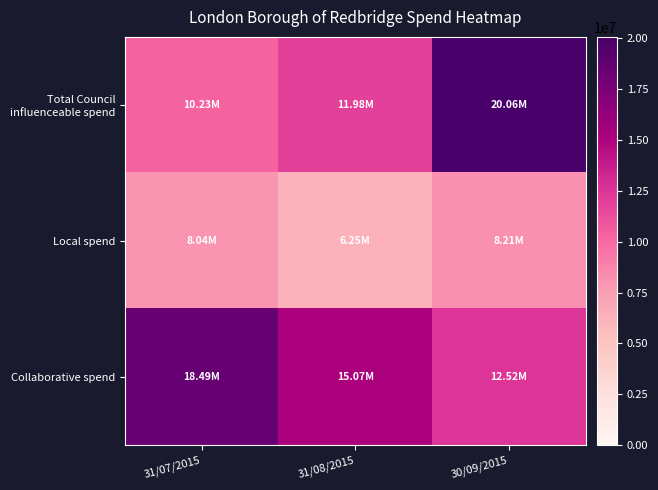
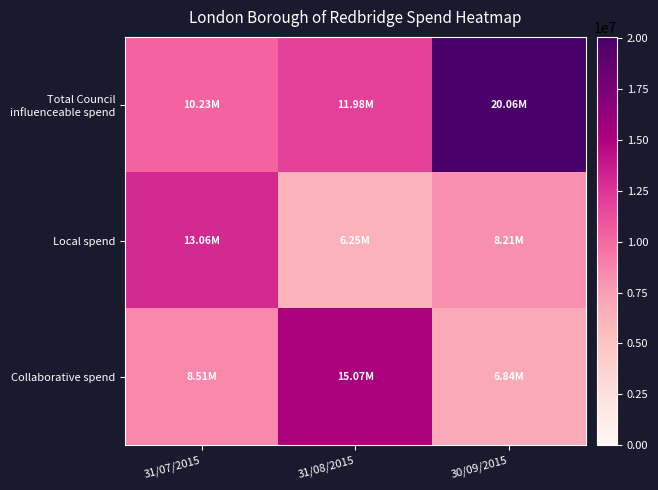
Local spend, 31/07/2015: 8.04M -> 13.06M
Collaborative spend, 31/07/2015: 18.49M -> 8.51M
Collaborative spend, 30/09/2015: 12.52M -> 6.84M
